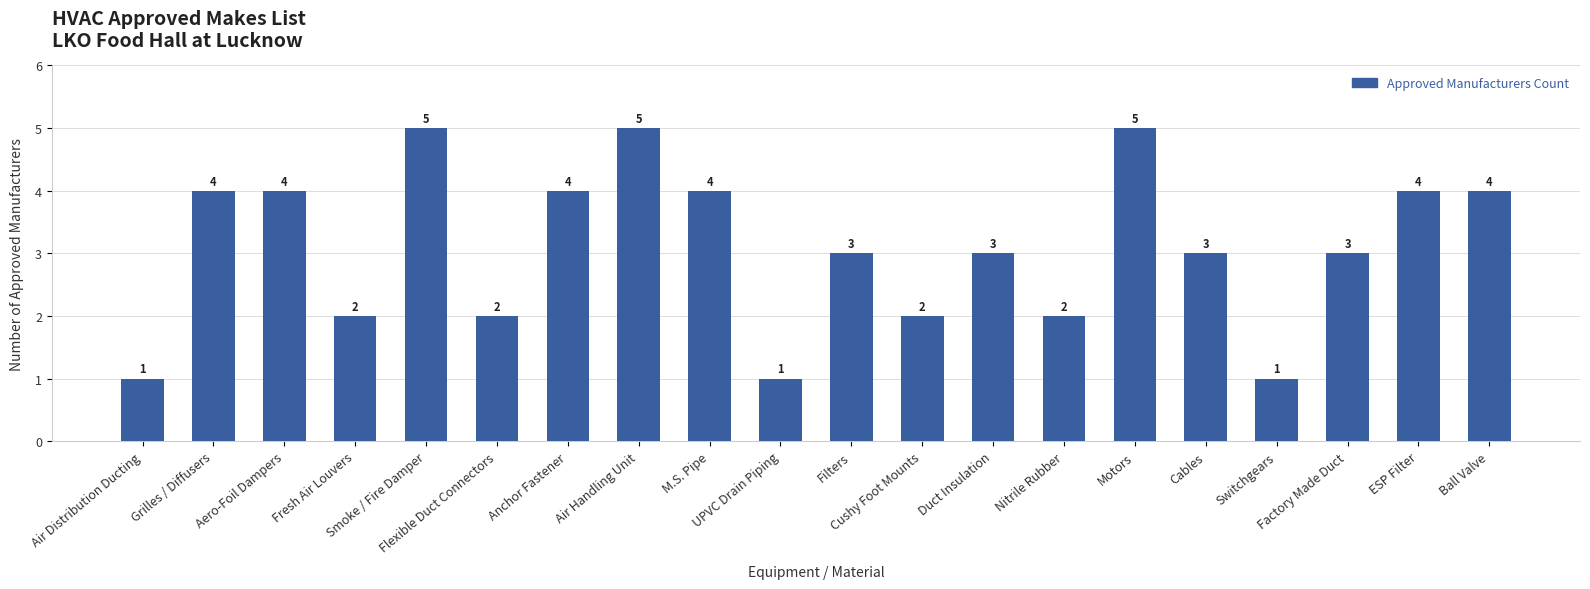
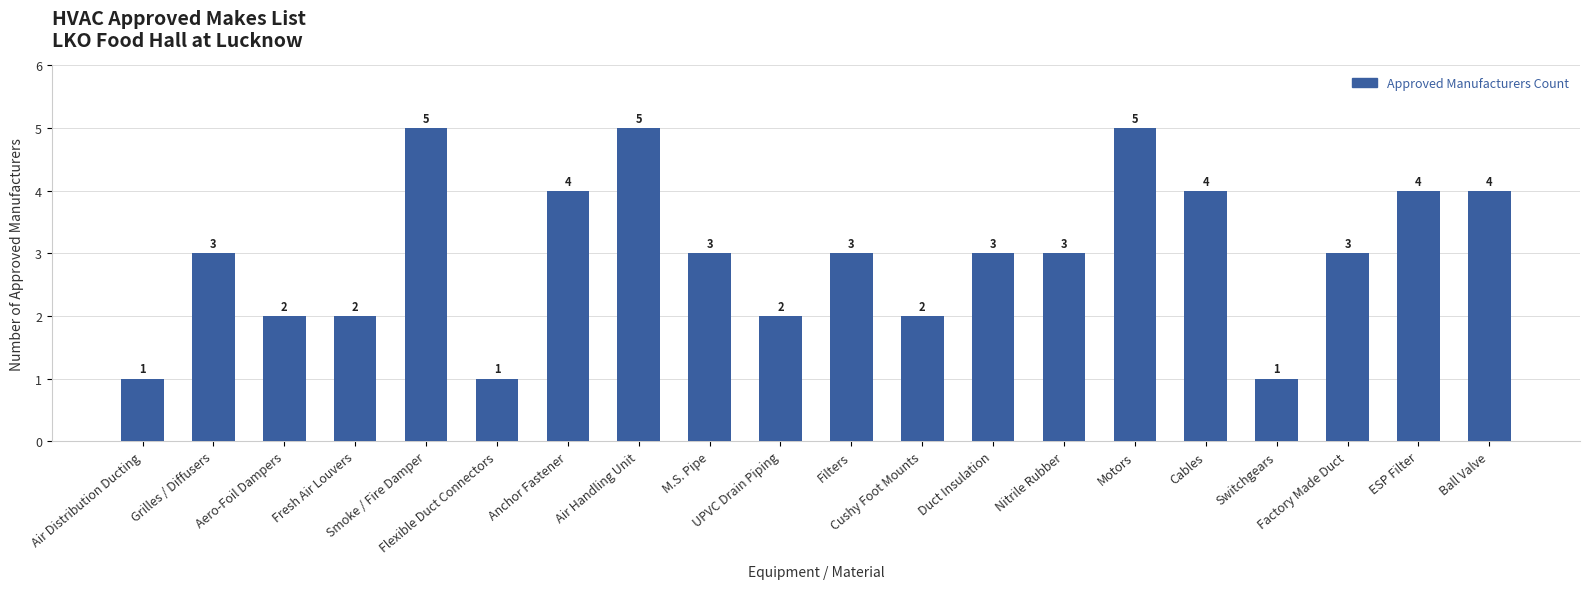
Grilles / Diffusers: 4 -> 3
Aero-Foil Dampers: 4 -> 2
Flexible Duct Connectors: 2 -> 1
M.S. Pipe: 4 -> 3
UPVC Drain Piping: 1 -> 2
Nitrile Rubber: 2 -> 3
Cables: 3 -> 4
